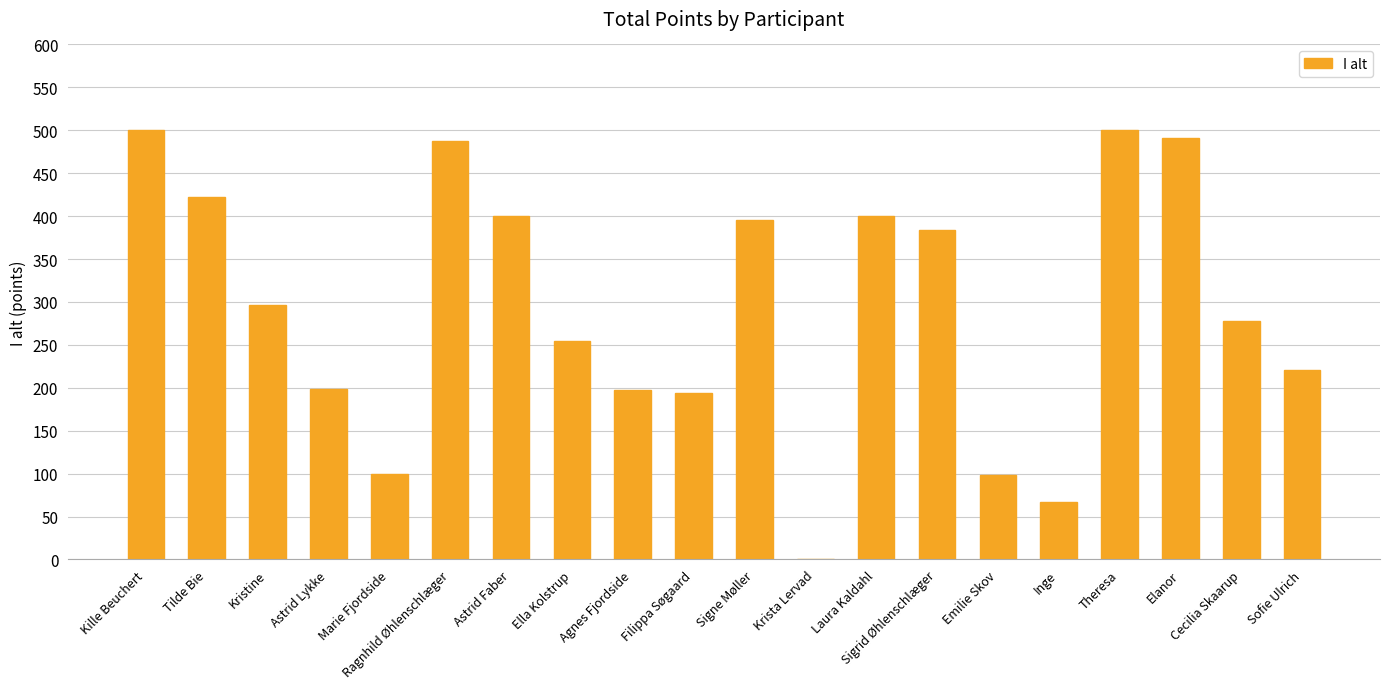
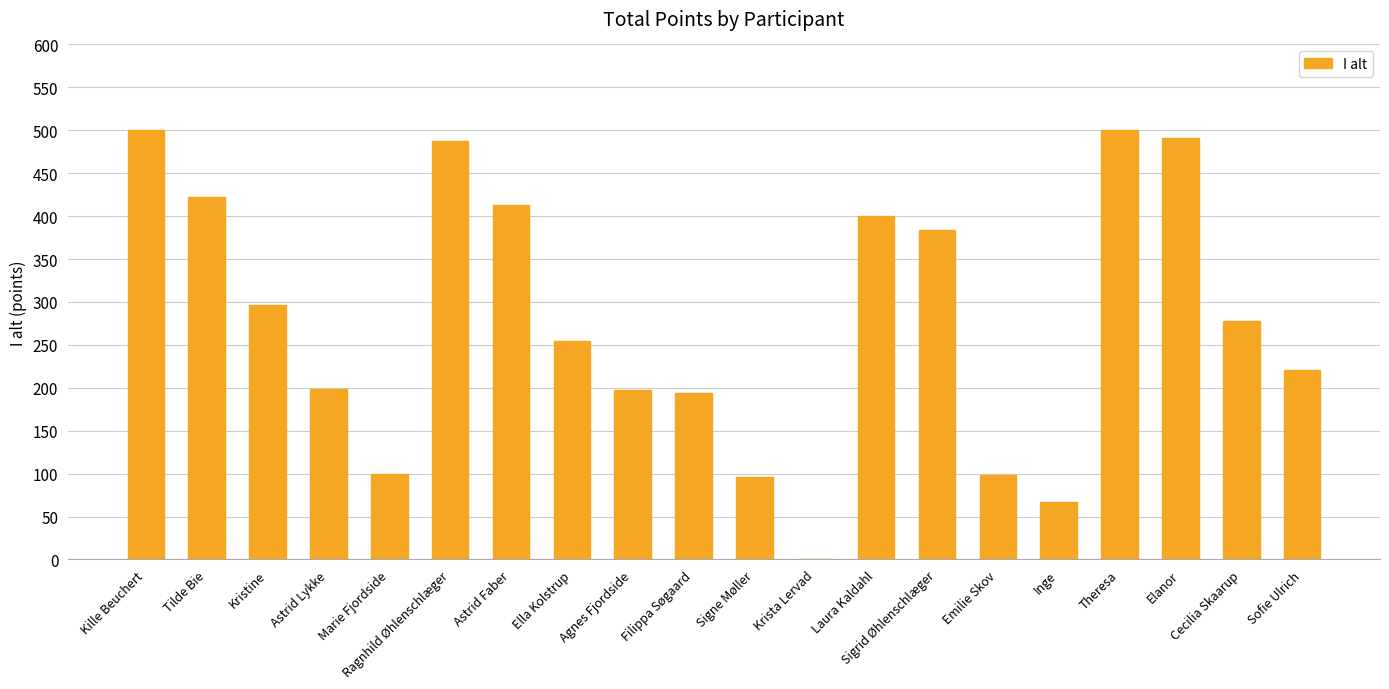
Astrid Faber: 400 -> 410
Signe Møller: 400 -> 100
